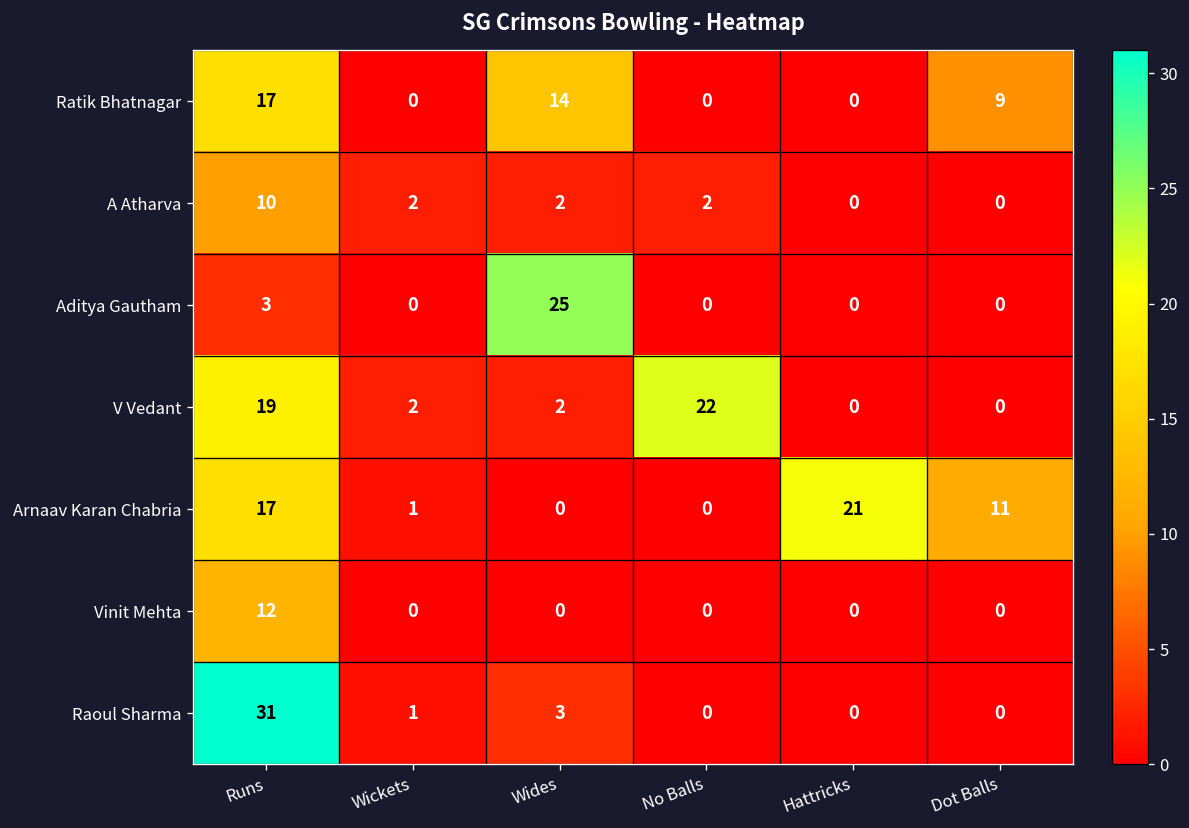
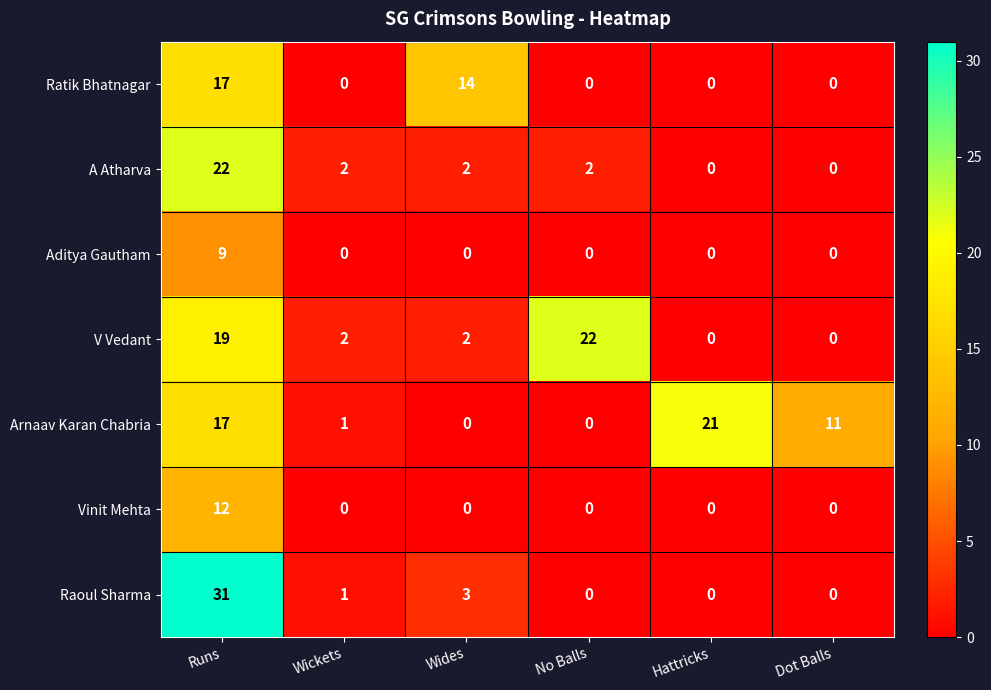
Ratik Bhatnagar, Dot Balls: 9 -> 0
A Atharva, Runs: 10 -> 22
Aditya Gautham, Runs: 3 -> 9
Aditya Gautham, Wides: 25 -> 0
